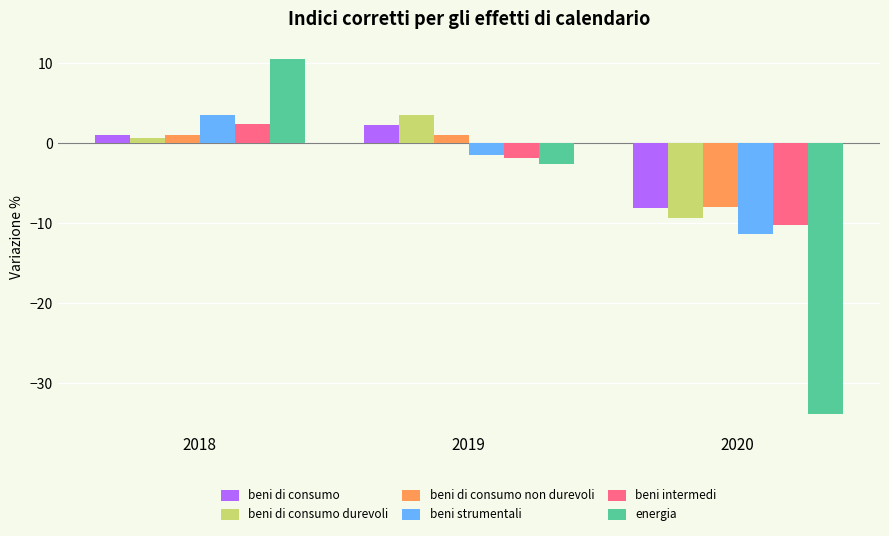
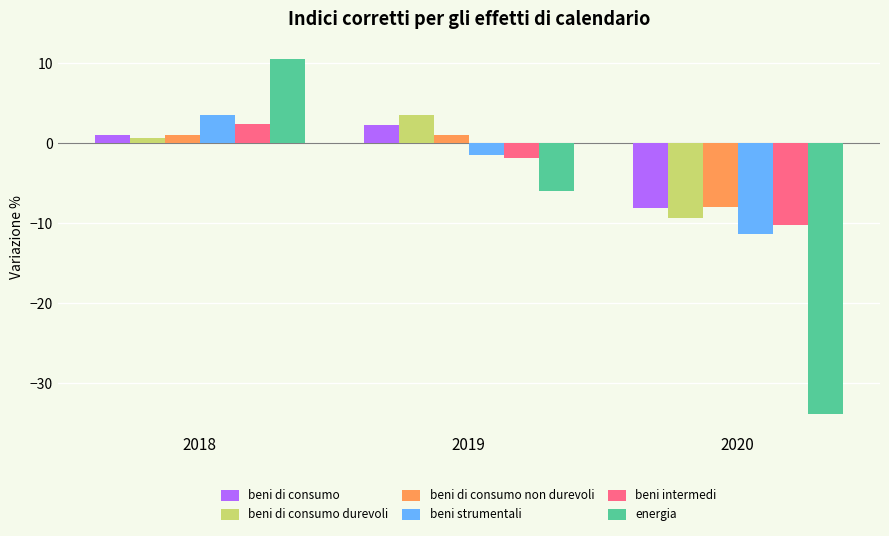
energia, 2019: -3 -> -6
